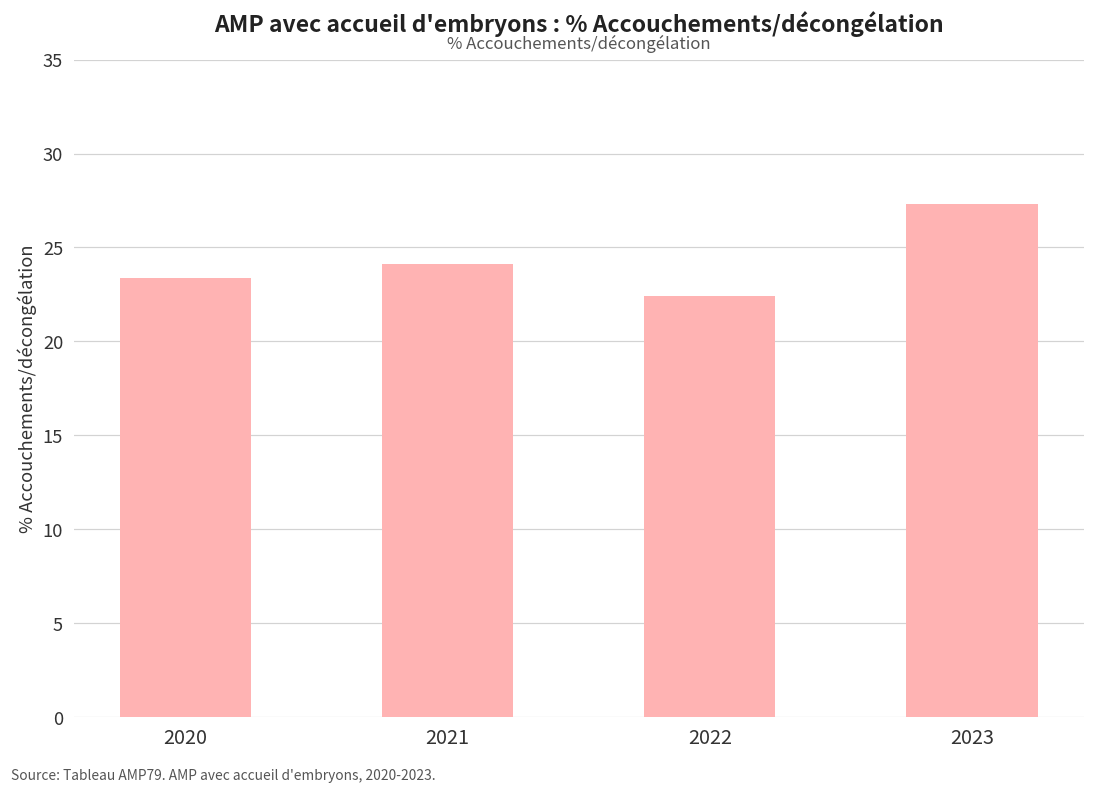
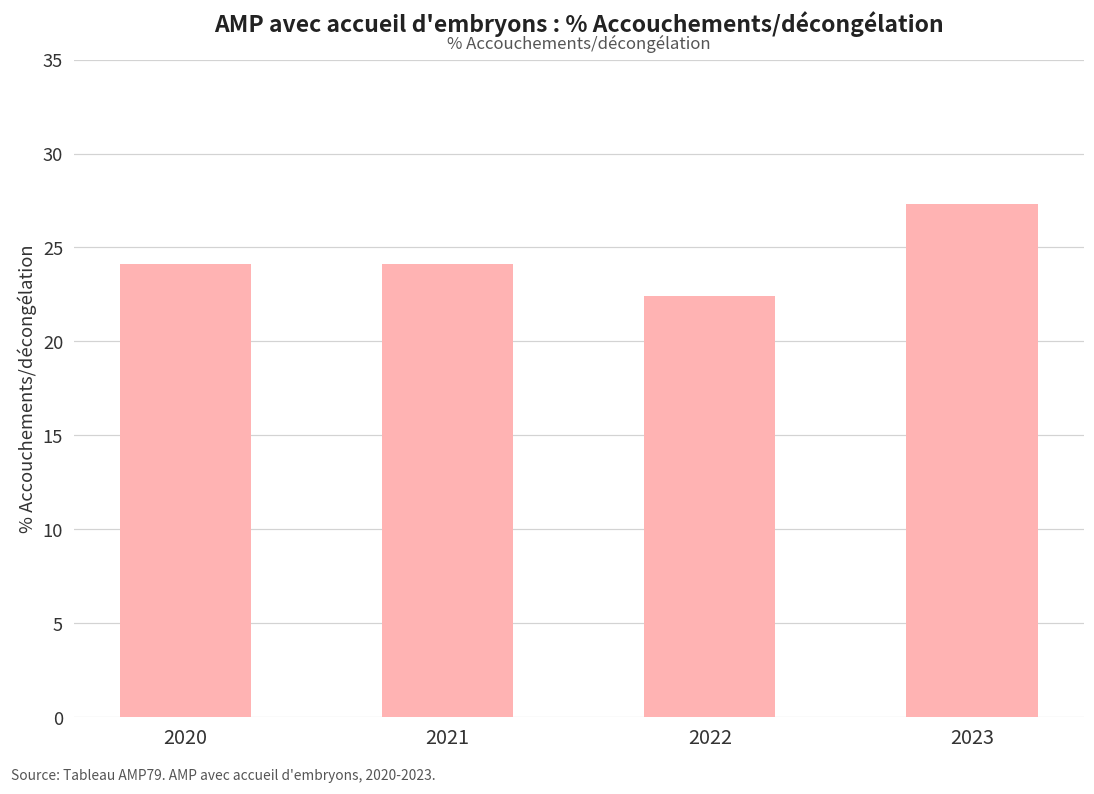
2020: 23.4 -> 24.1
